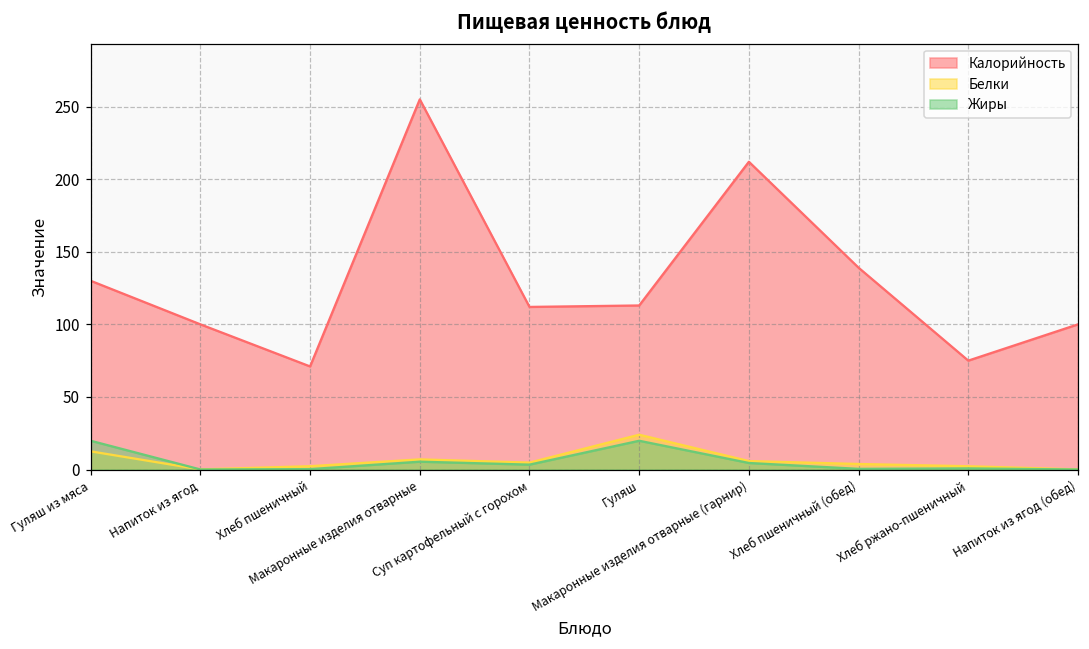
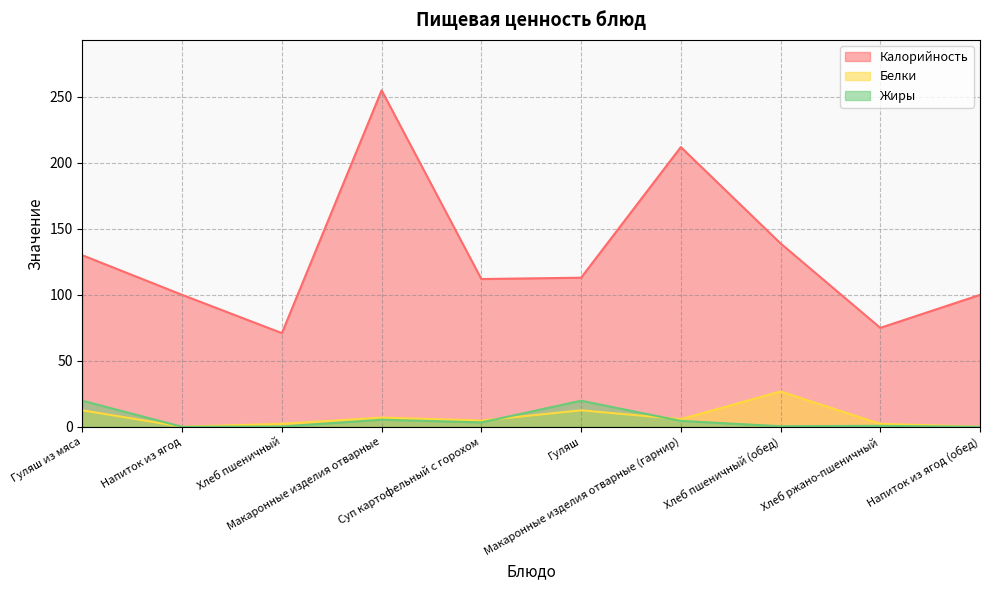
Белки, Гуляш: 24 -> 13
Белки, Хлеб пшеничный (обед): 4 -> 27
